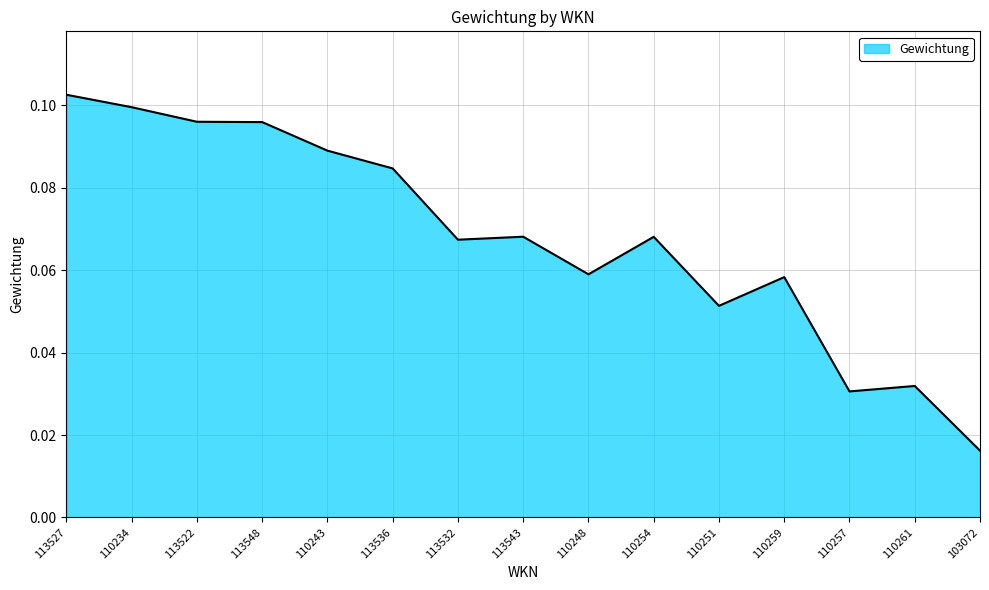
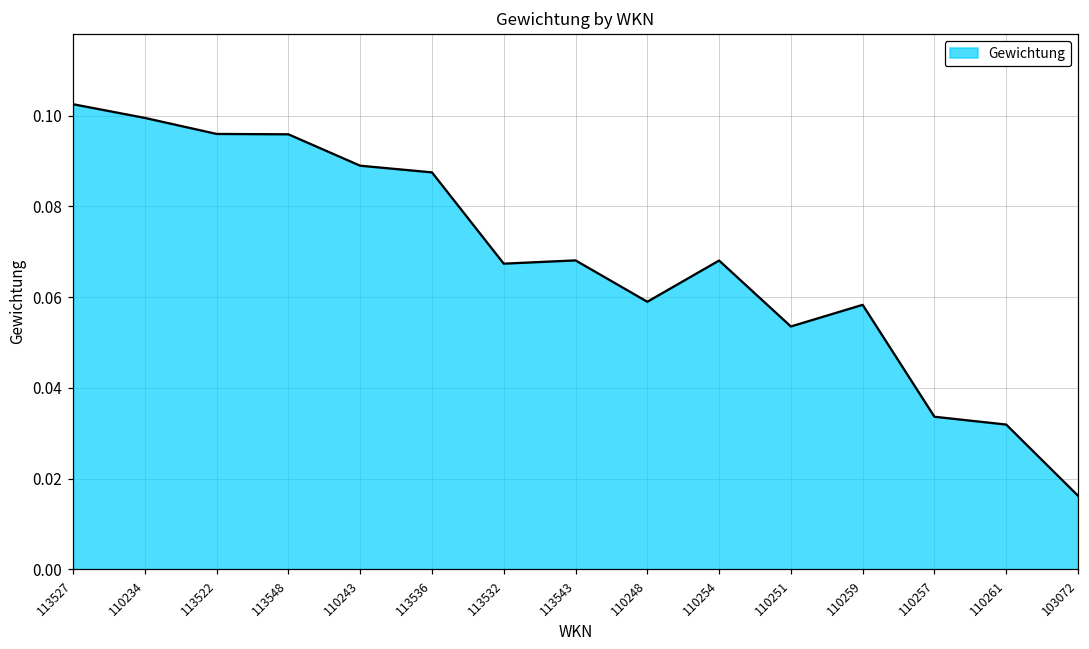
113536: 0.085 -> 0.088
110251: 0.051 -> 0.054
110257: 0.031 -> 0.034
